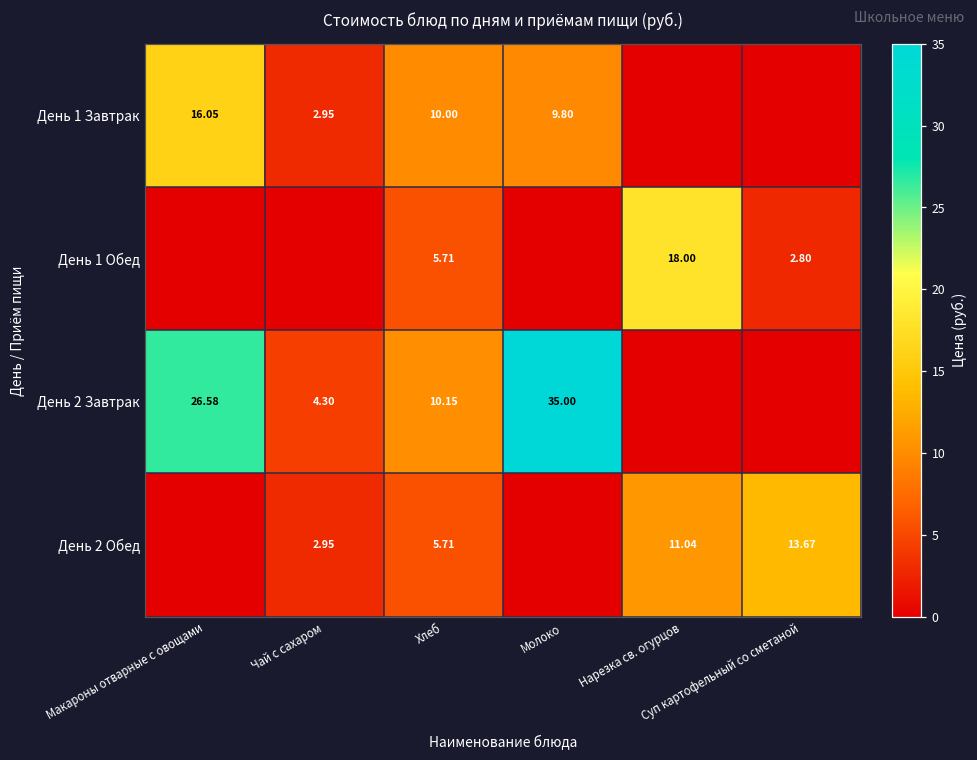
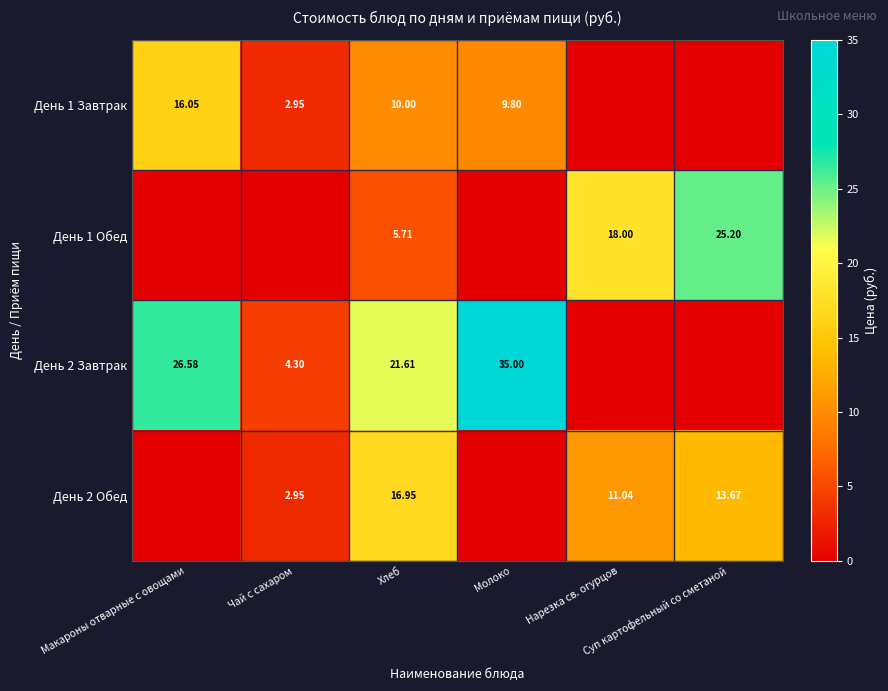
День 1 Обед, Суп картофельный со сметаной: 2.80 -> 25.20
День 2 Завтрак, Хлеб: 10.15 -> 21.61
День 2 Обед, Хлеб: 5.71 -> 16.95
